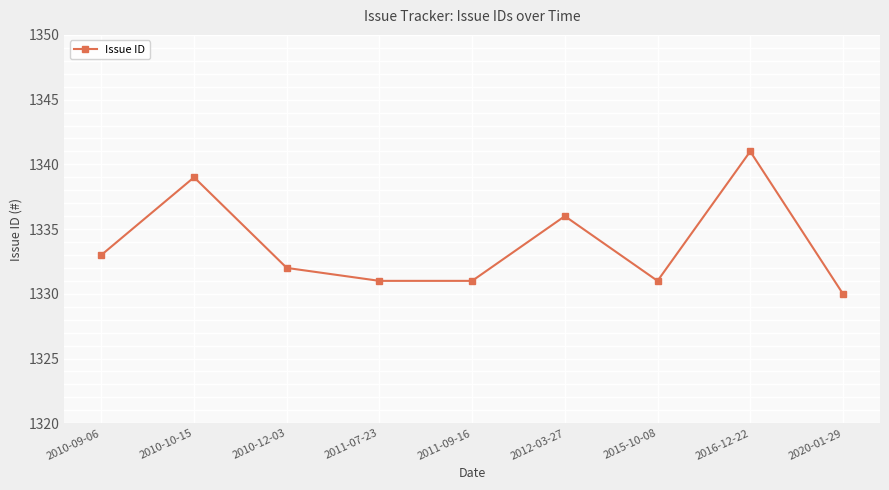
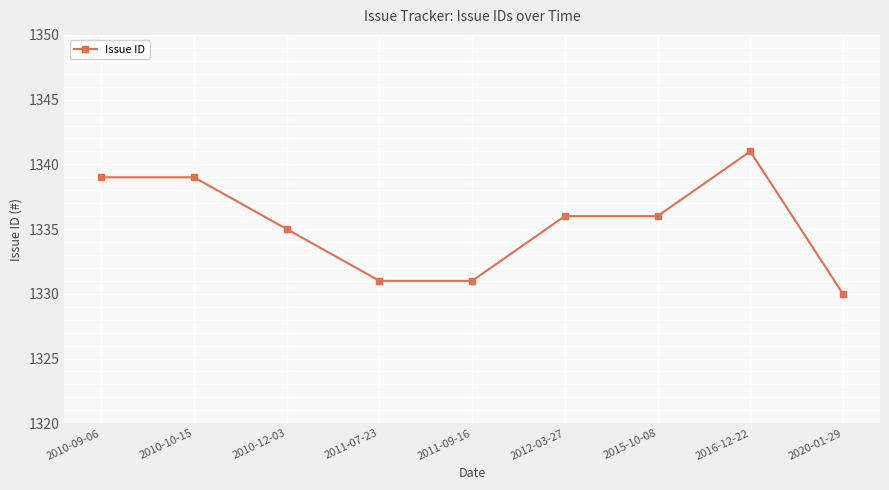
2010-09-06: 1333 -> 1339
2010-12-03: 1332 -> 1335
2015-10-08: 1331 -> 1336
